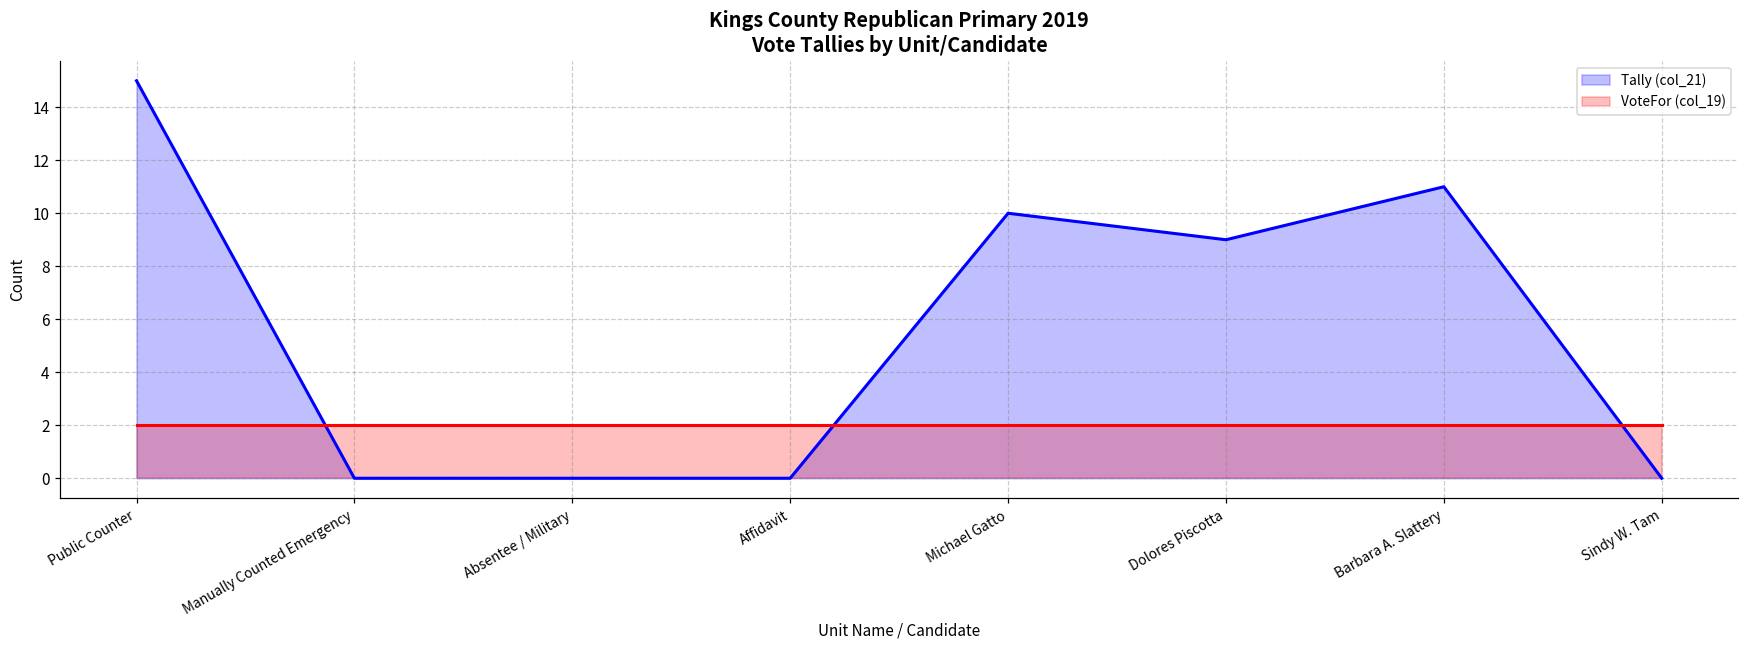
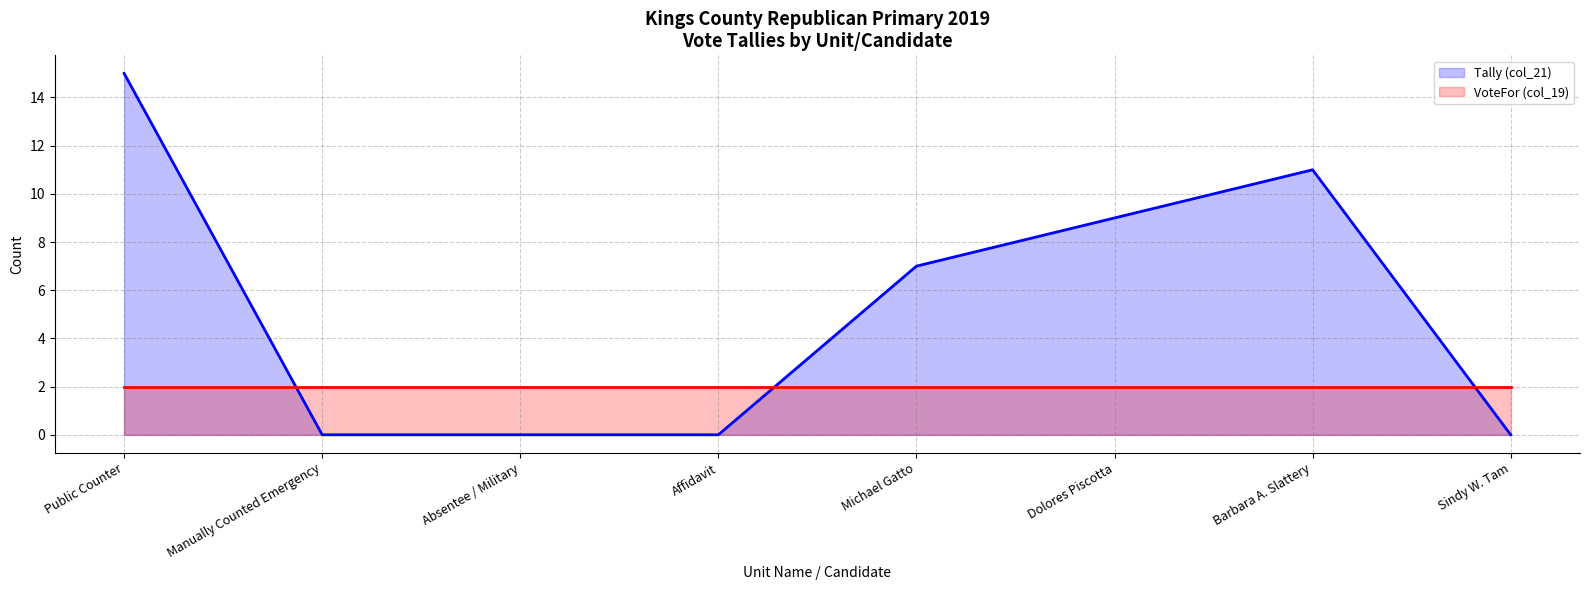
Tally (col_21), Michael Gatto: 10 -> 7
